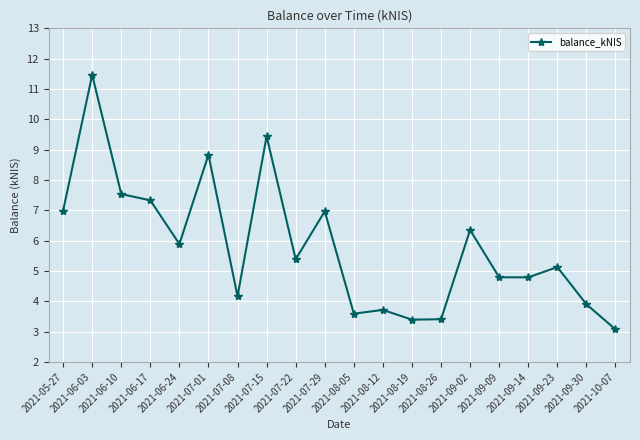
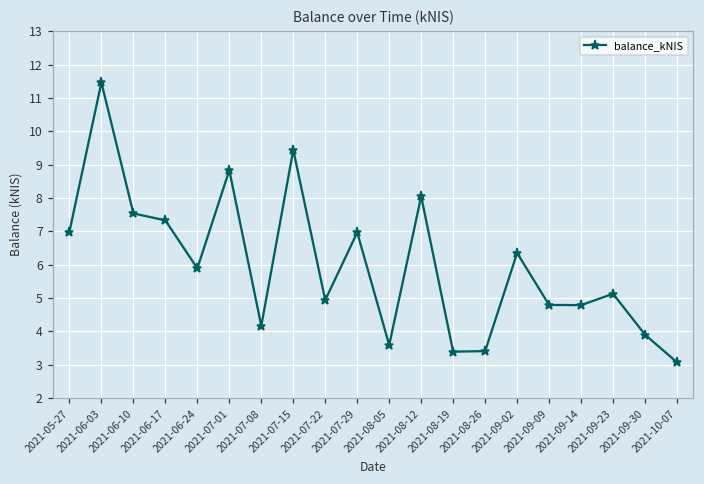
2021-07-22: 5.4 -> 4.9
2021-08-12: 3.7 -> 8.0
